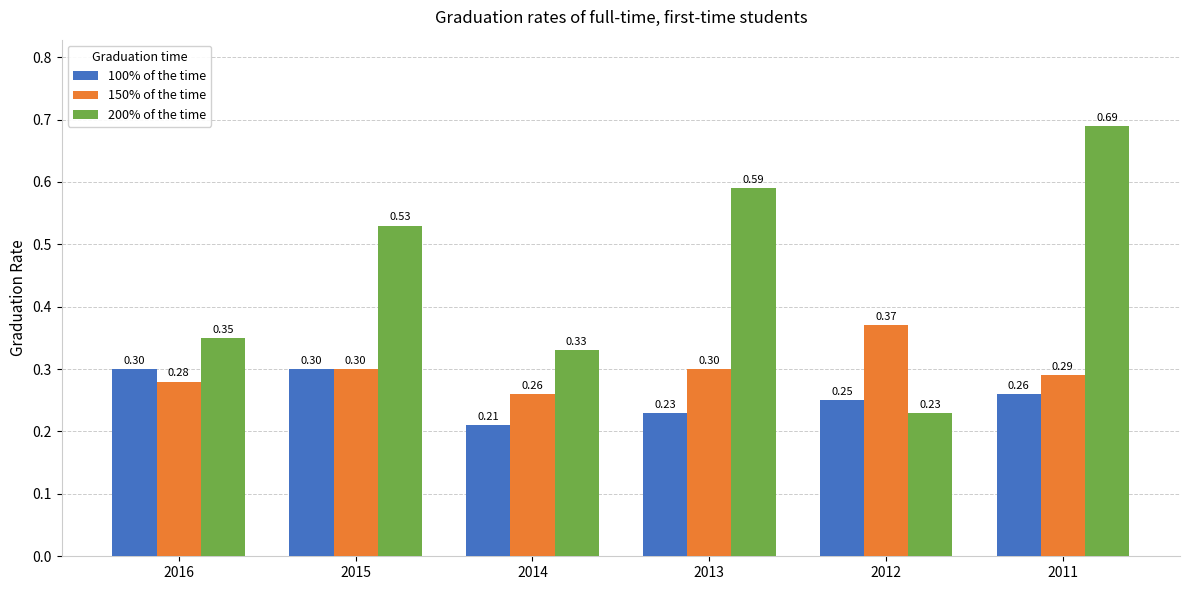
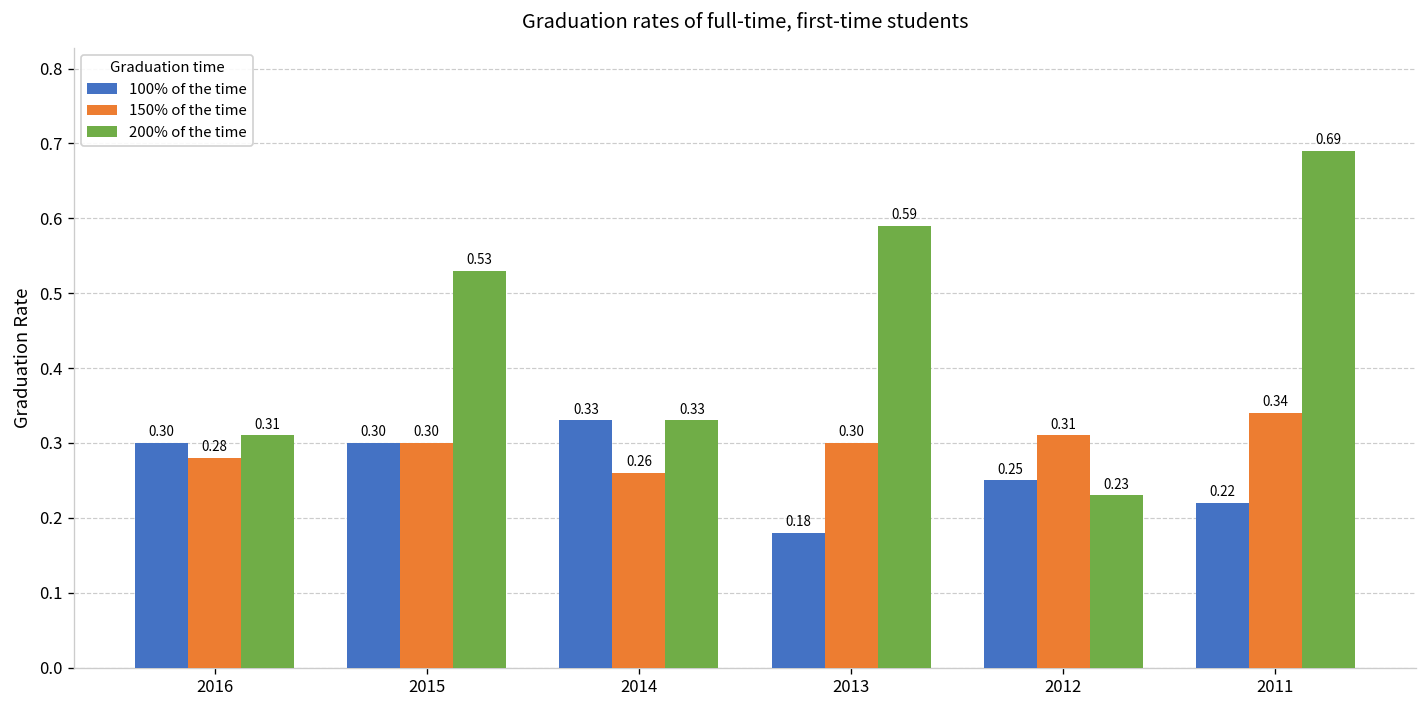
200% of the time, 2016: 0.35 -> 0.31
100% of the time, 2014: 0.21 -> 0.33
100% of the time, 2013: 0.23 -> 0.18
150% of the time, 2012: 0.37 -> 0.31
100% of the time, 2011: 0.26 -> 0.22
150% of the time, 2011: 0.29 -> 0.34
